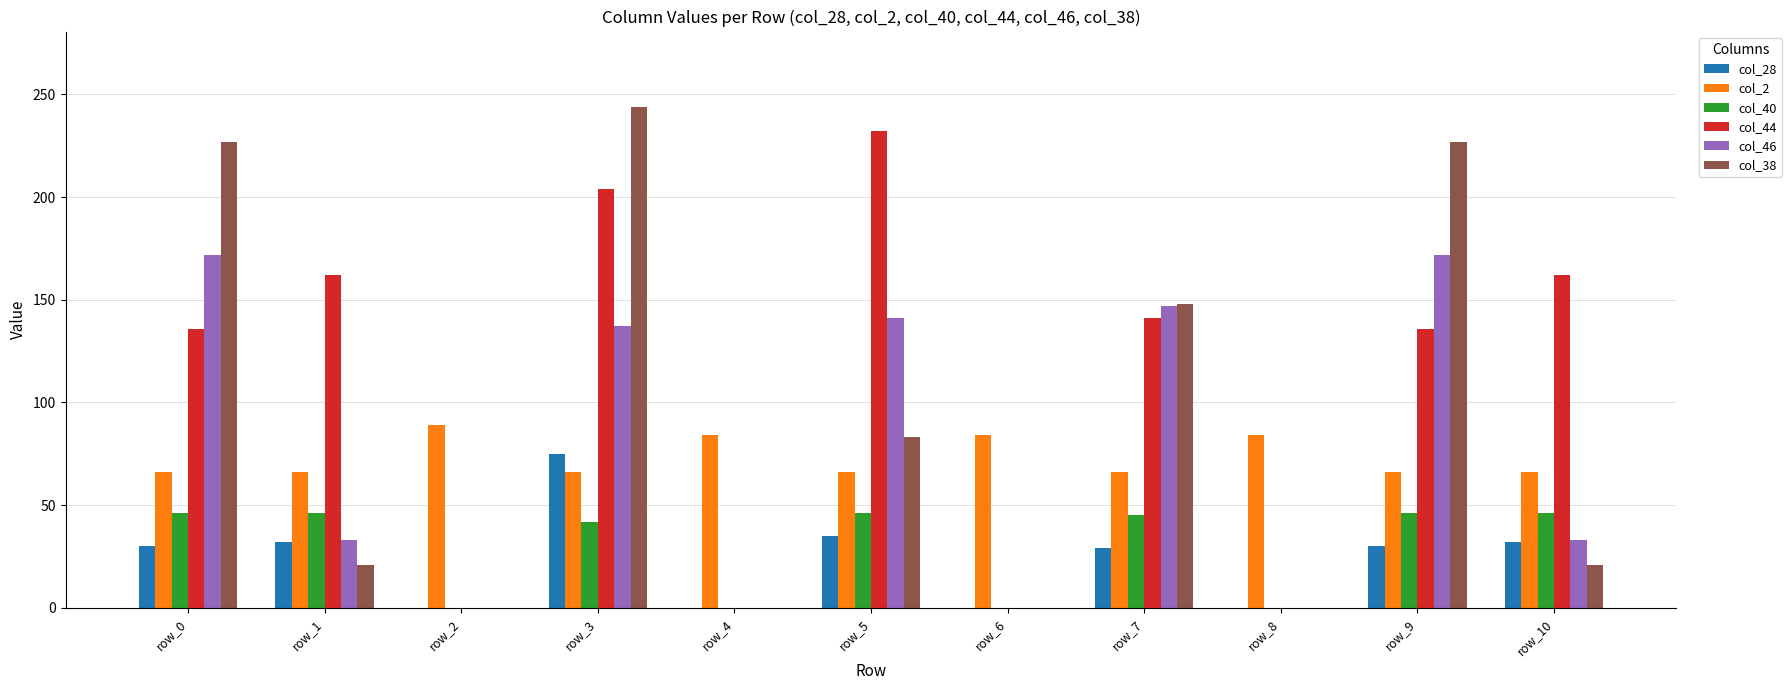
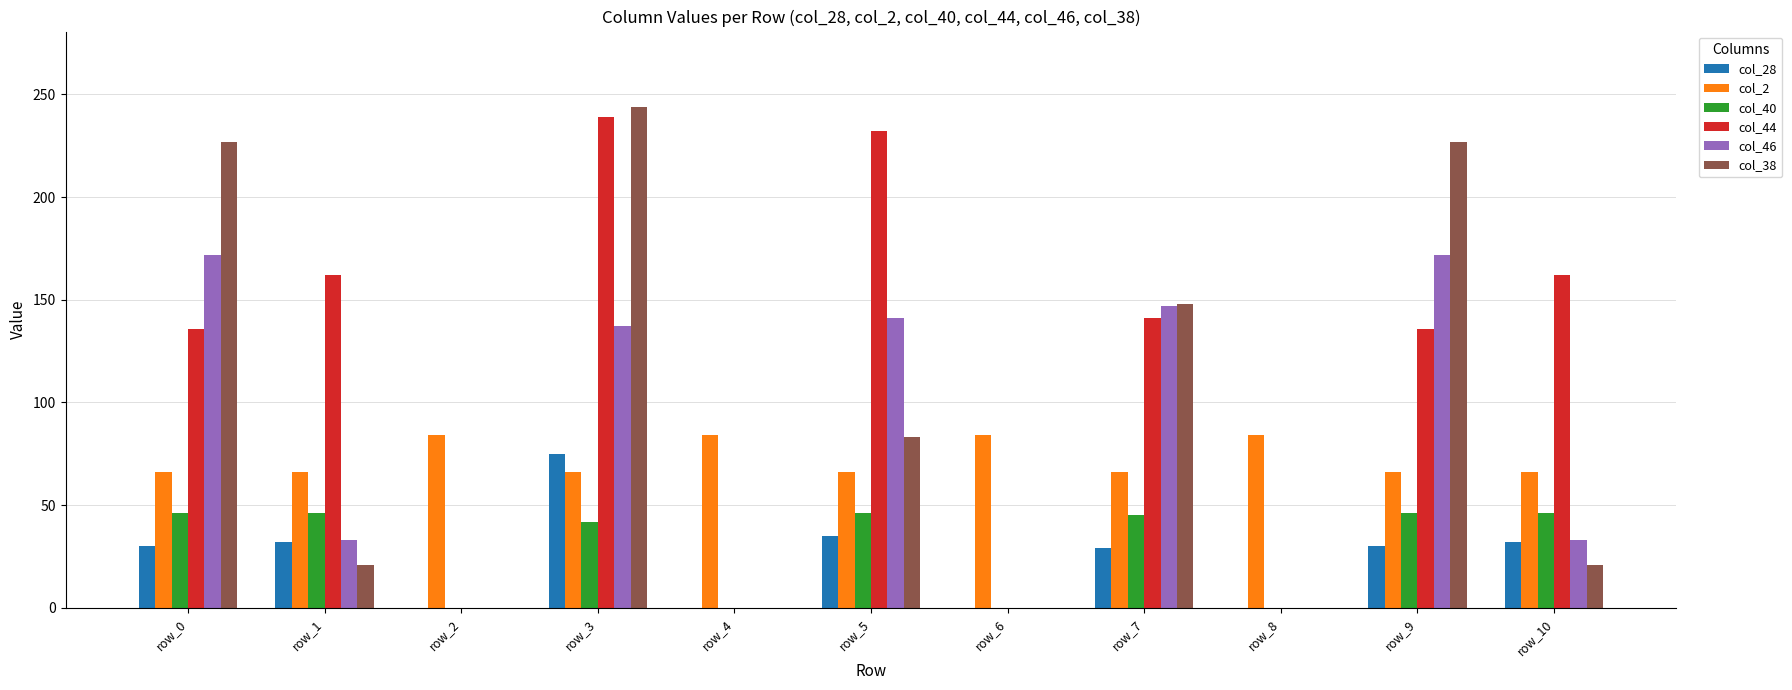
col_2, row_2: 89 -> 84
col_44, row_3: 204 -> 239
